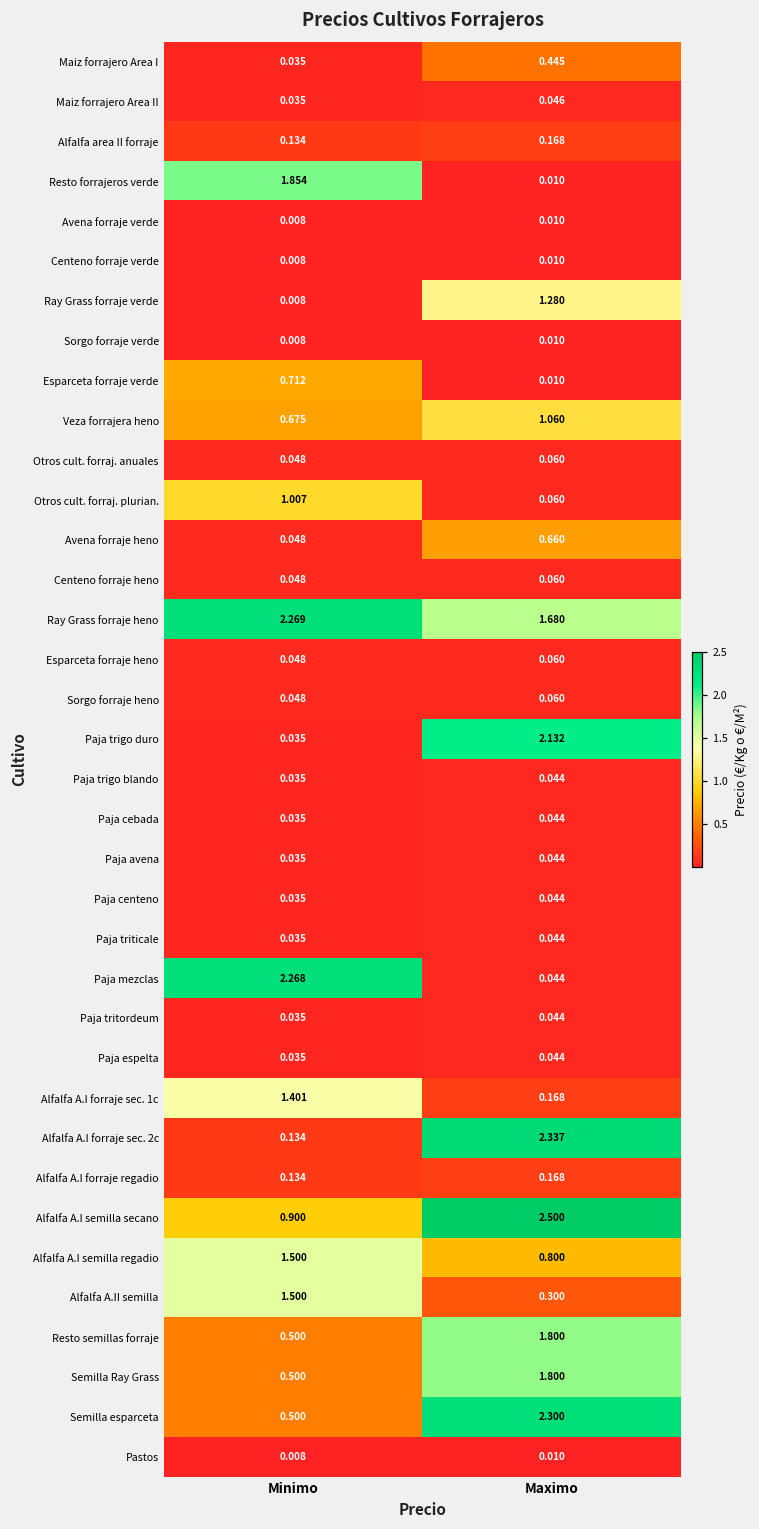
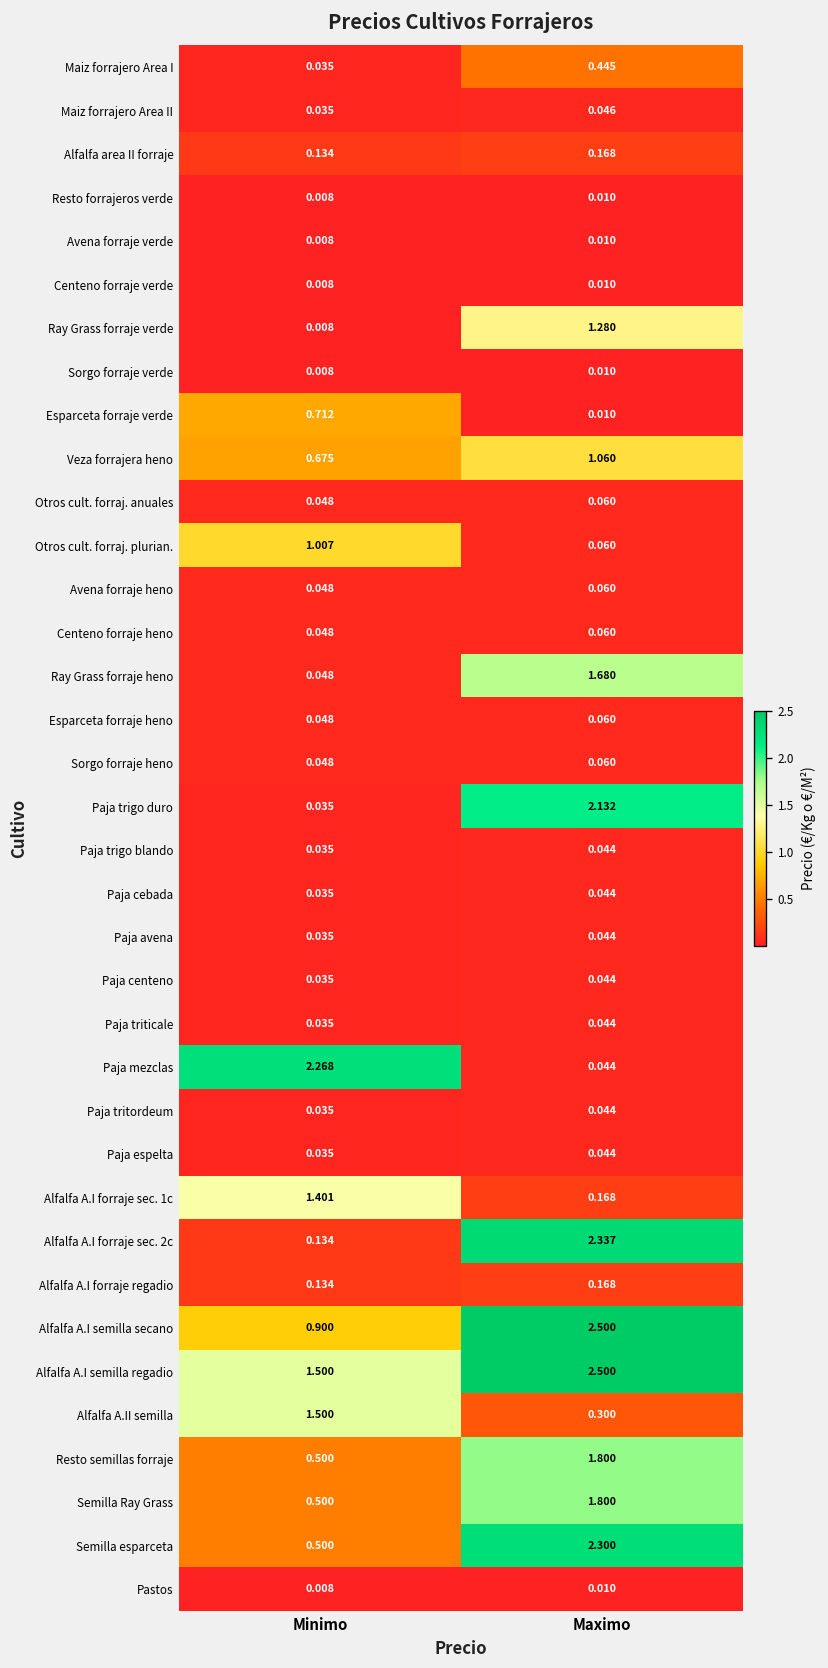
Resto forrajeros verde, Minimo: 1.854 -> 0.008
Avena forraje heno, Maximo: 0.660 -> 0.060
Ray Grass forraje heno, Minimo: 2.269 -> 0.048
Alfalfa A.I semilla regadio, Maximo: 0.800 -> 2.500
